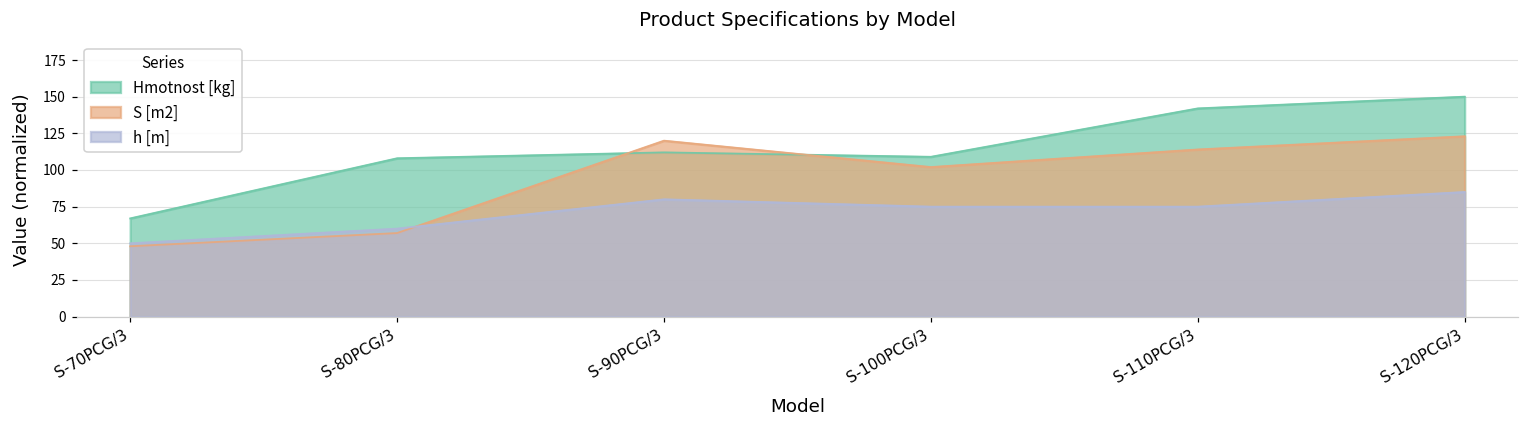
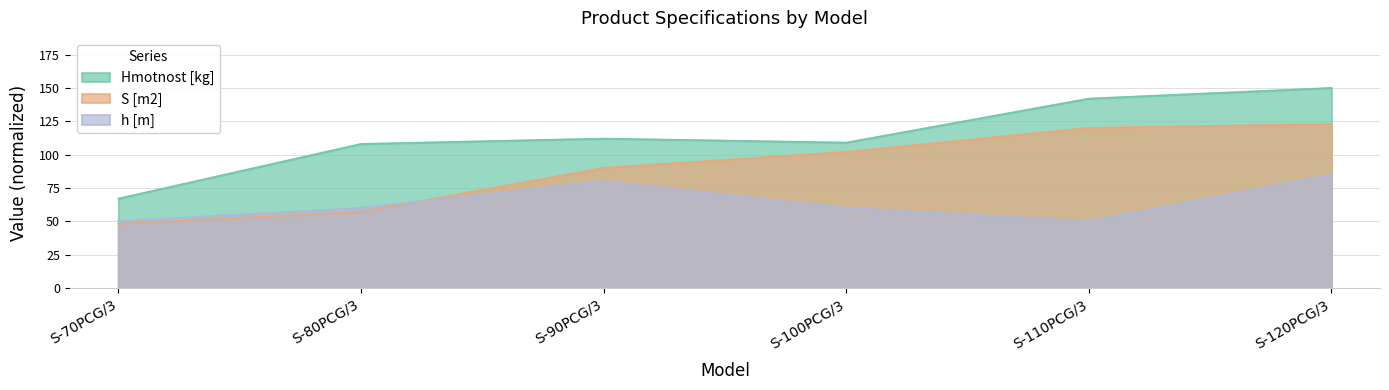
S [m2], S-90PCG/3: 120 -> 90
h [m], S-100PCG/3: 75 -> 60
S [m2], S-110PCG/3: 114 -> 120
h [m], S-110PCG/3: 75 -> 50
